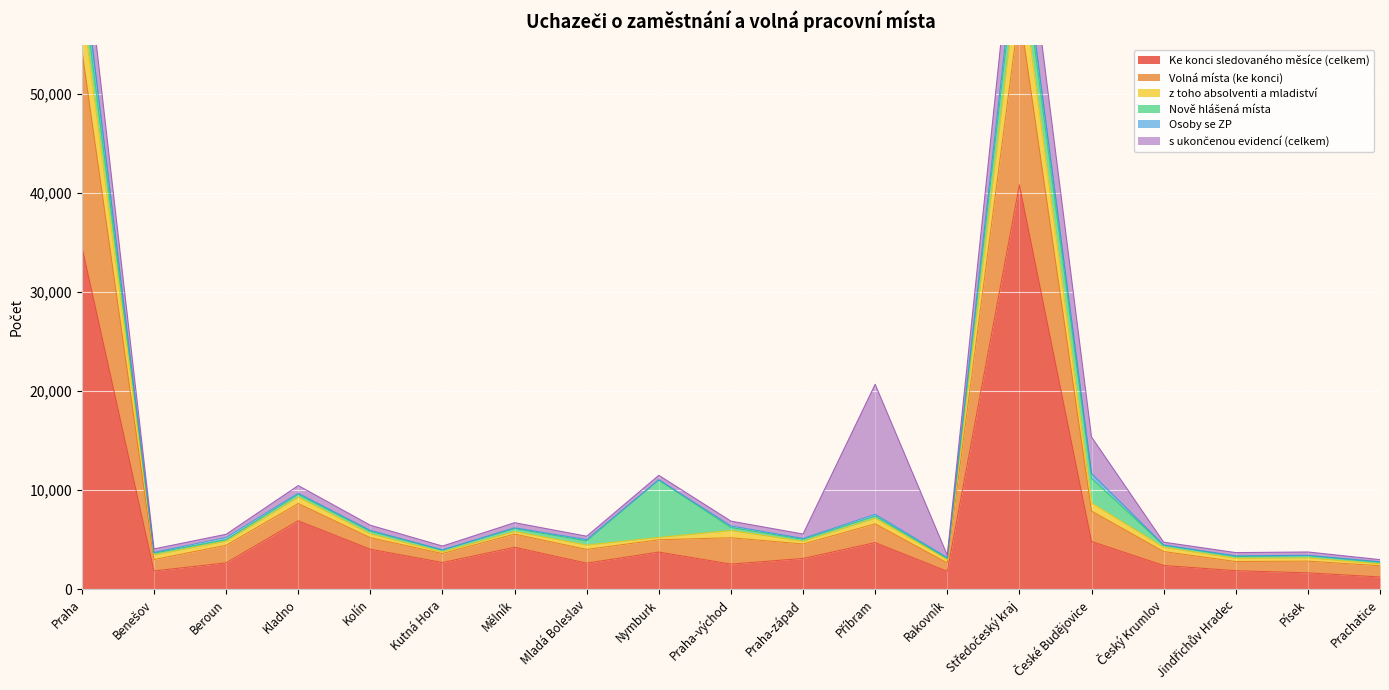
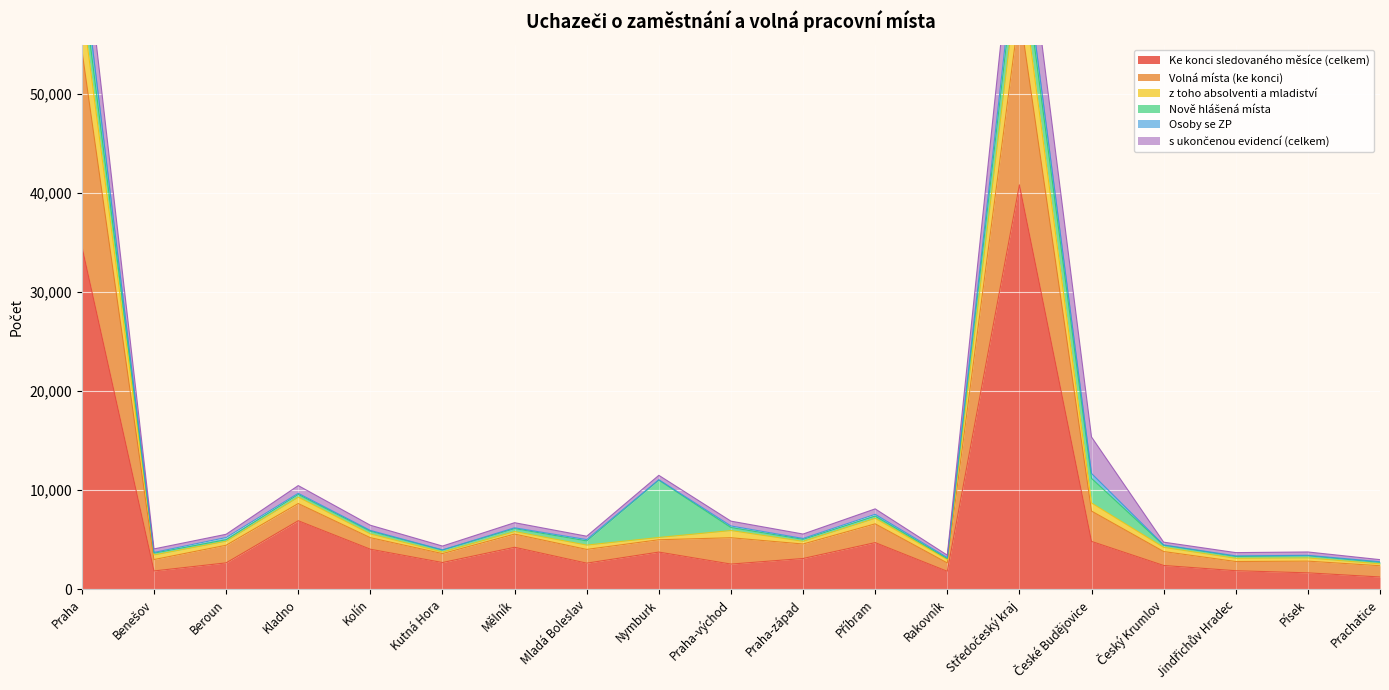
s ukončenou evidencí (celkem), Příbram: 13,000 -> 1,000
